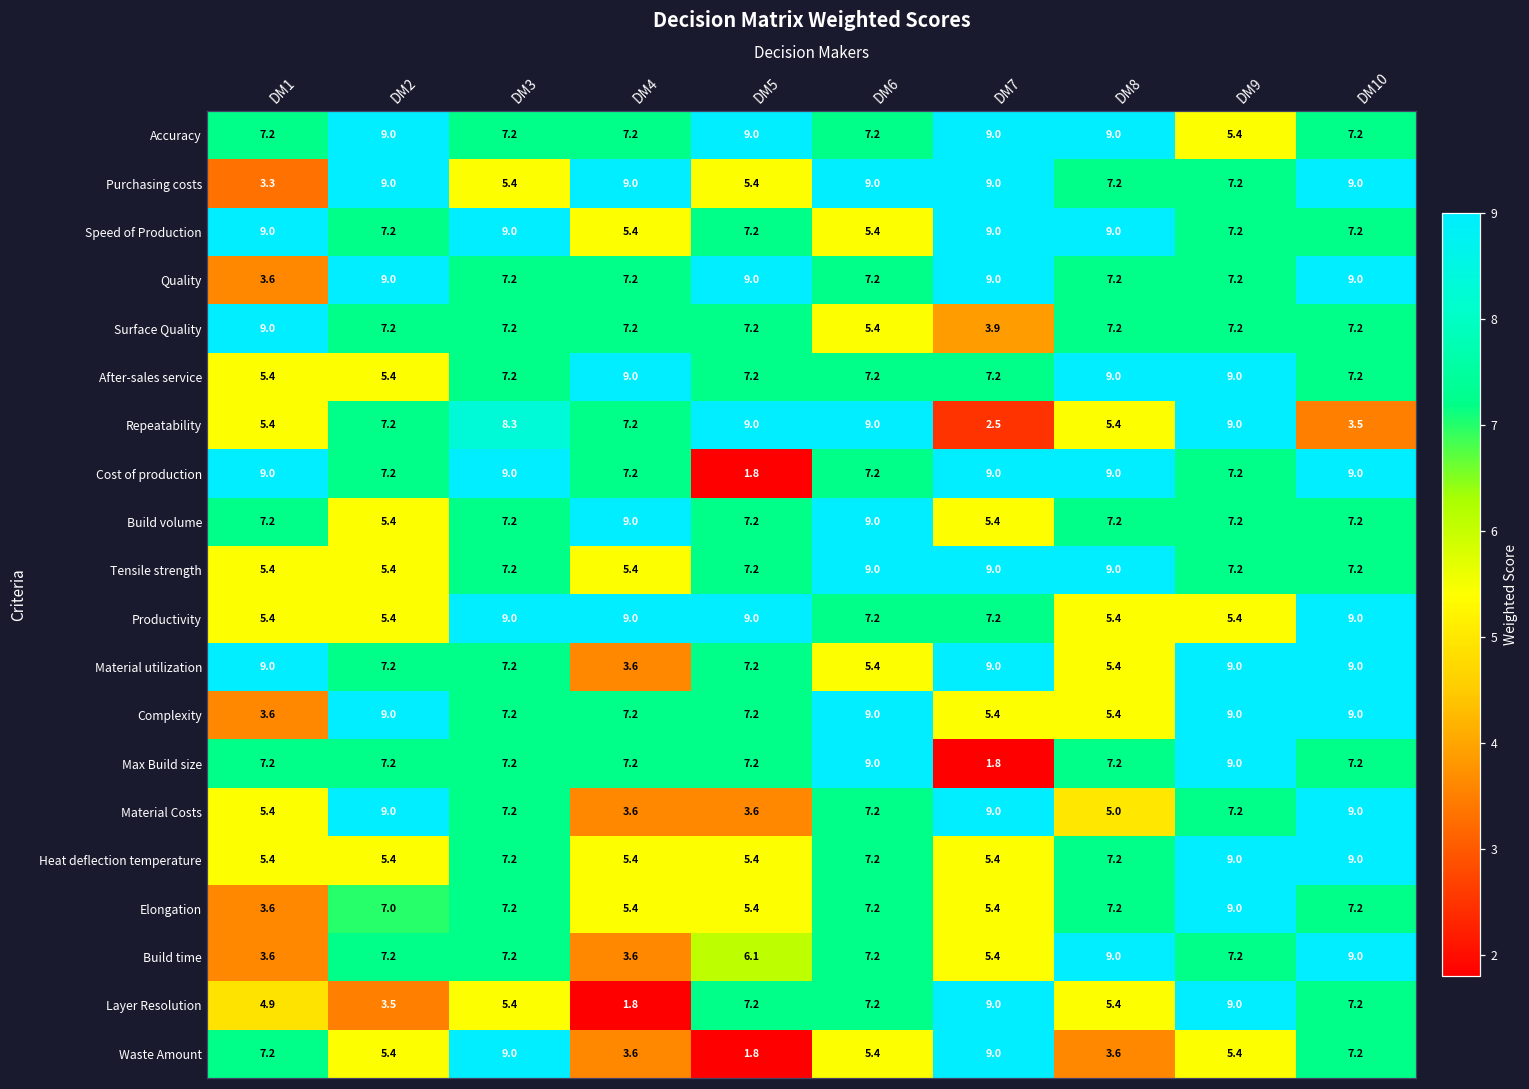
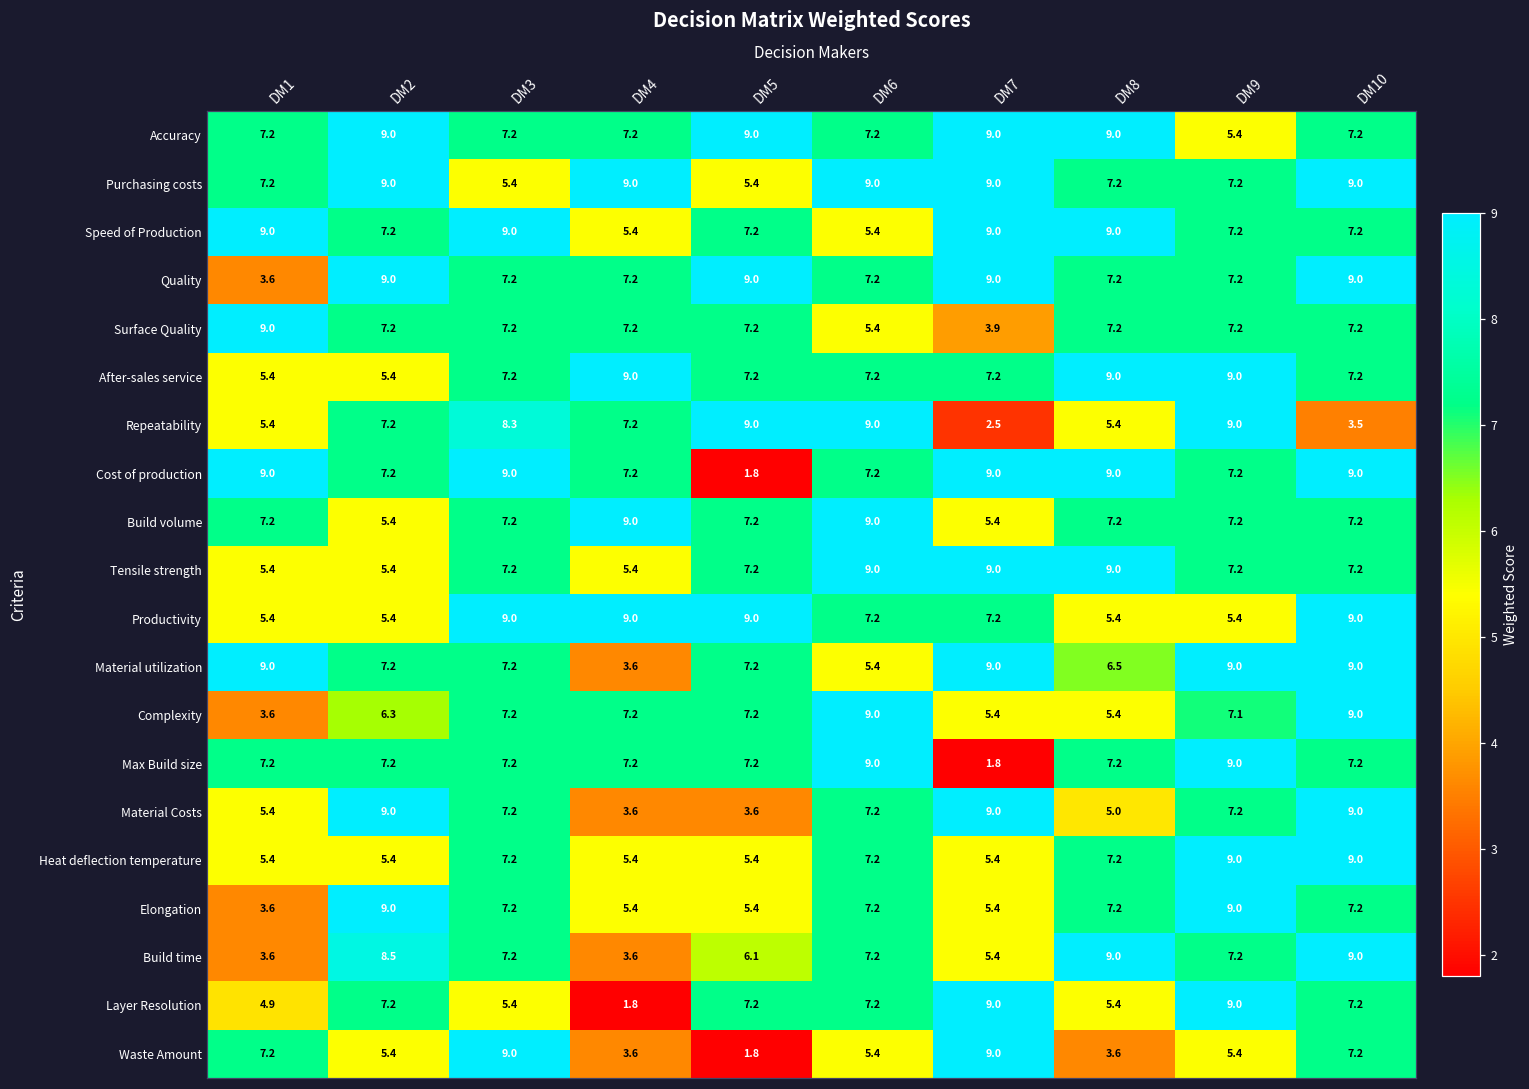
Purchasing costs, DM1: 3.3 -> 7.2
Material utilization, DM8: 5.4 -> 6.5
Complexity, DM2: 9.0 -> 6.3
Complexity, DM9: 9.0 -> 7.1
Elongation, DM2: 7.0 -> 9.0
Build time, DM2: 7.2 -> 8.5
Layer Resolution, DM2: 3.5 -> 7.2
